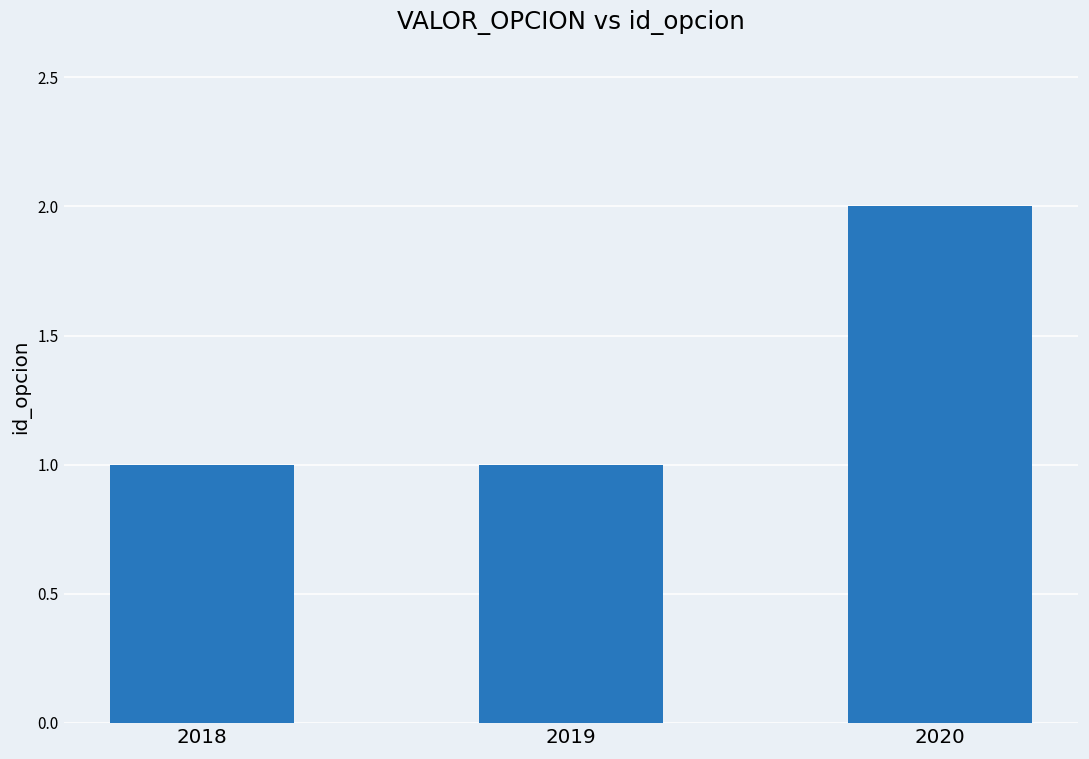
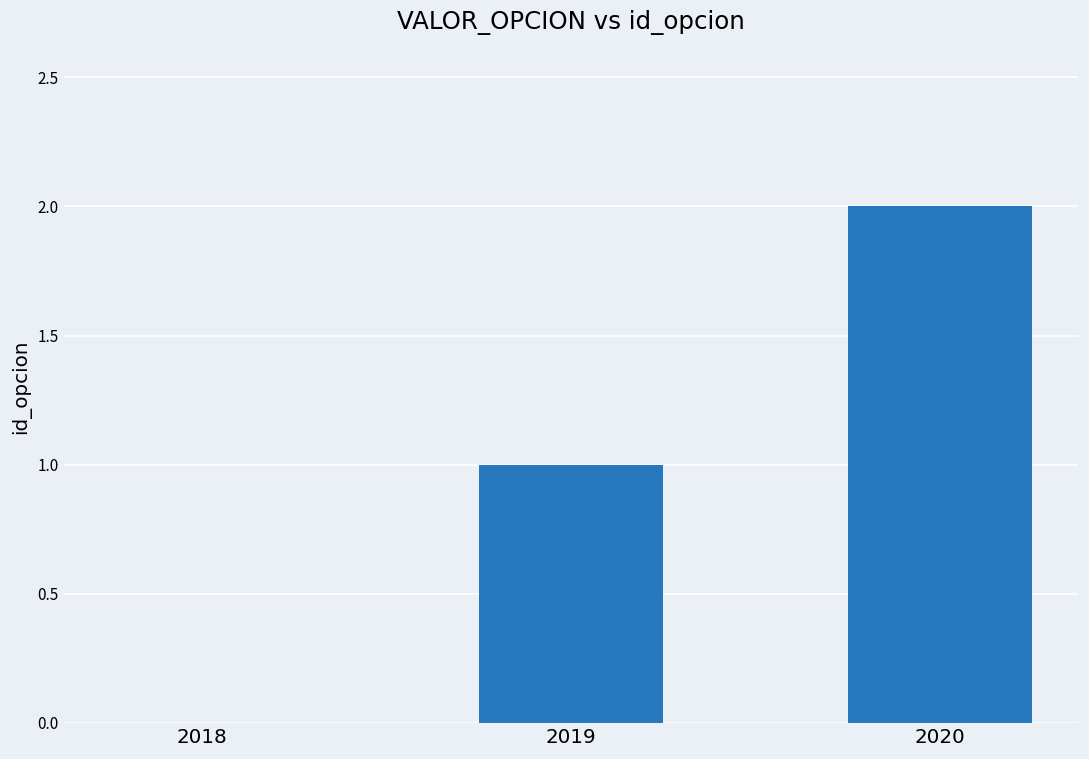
2018: 1 -> 0
